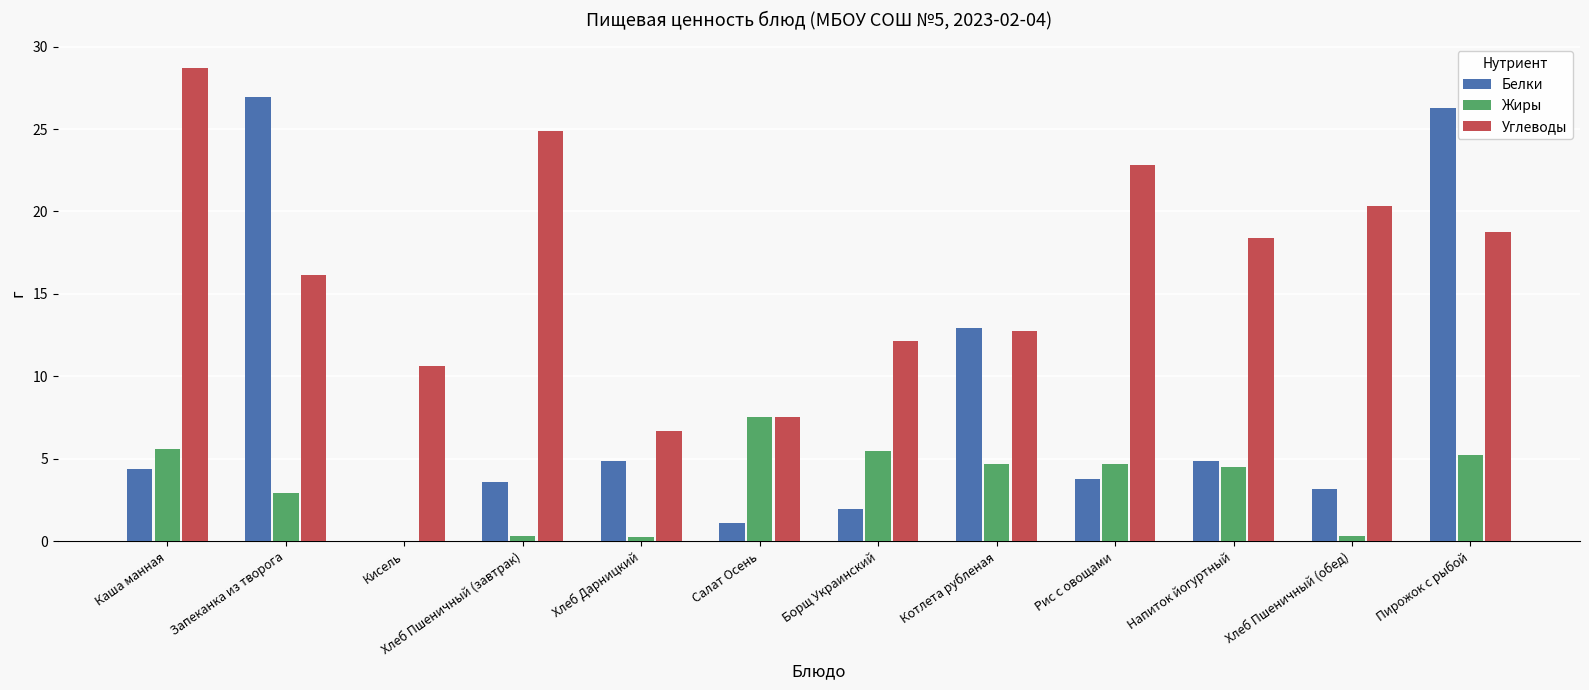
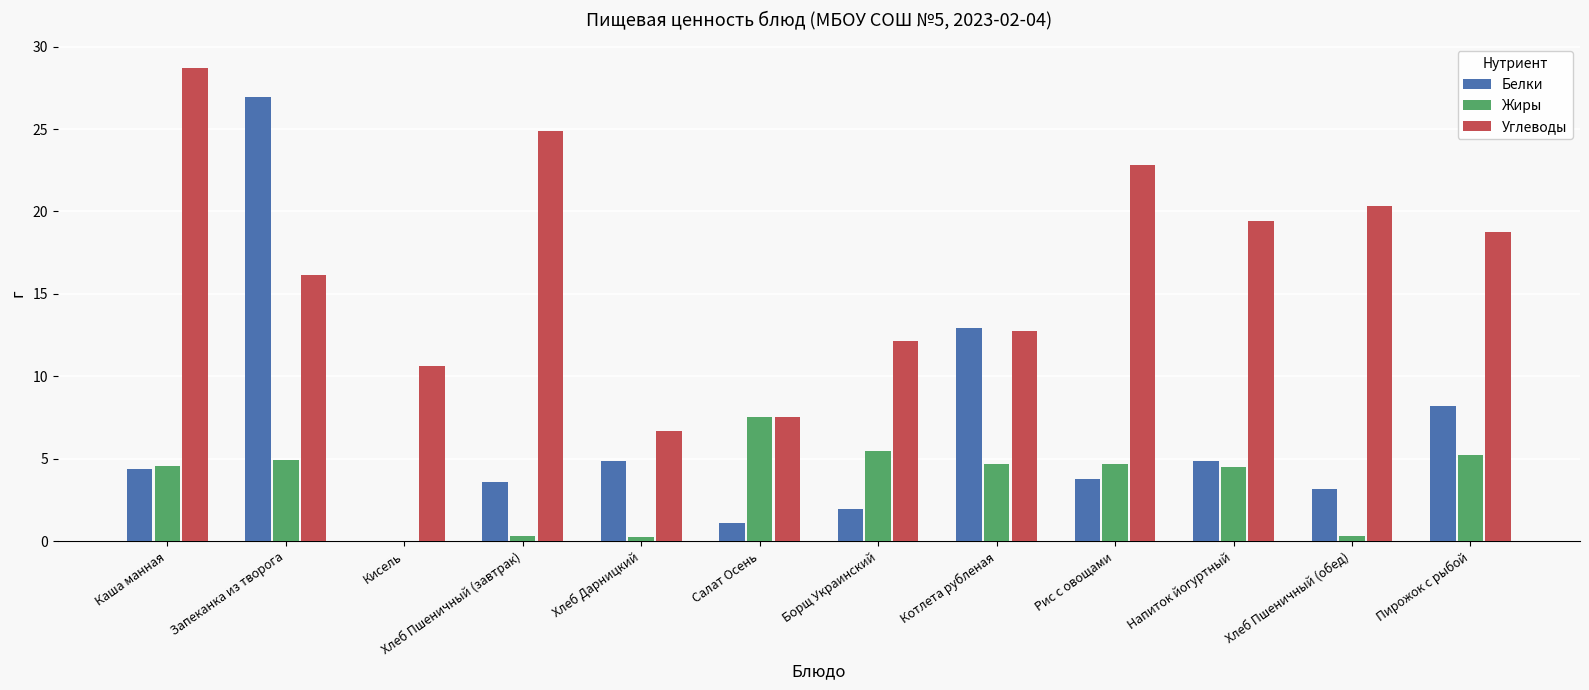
Жиры, Каша манная: 5.6 -> 4.5
Жиры, Запеканка из творога: 2.9 -> 5.0
Углеводы, Напиток йогуртный: 18.4 -> 19.4
Белки, Пирожок с рыбой: 26.3 -> 8.2
